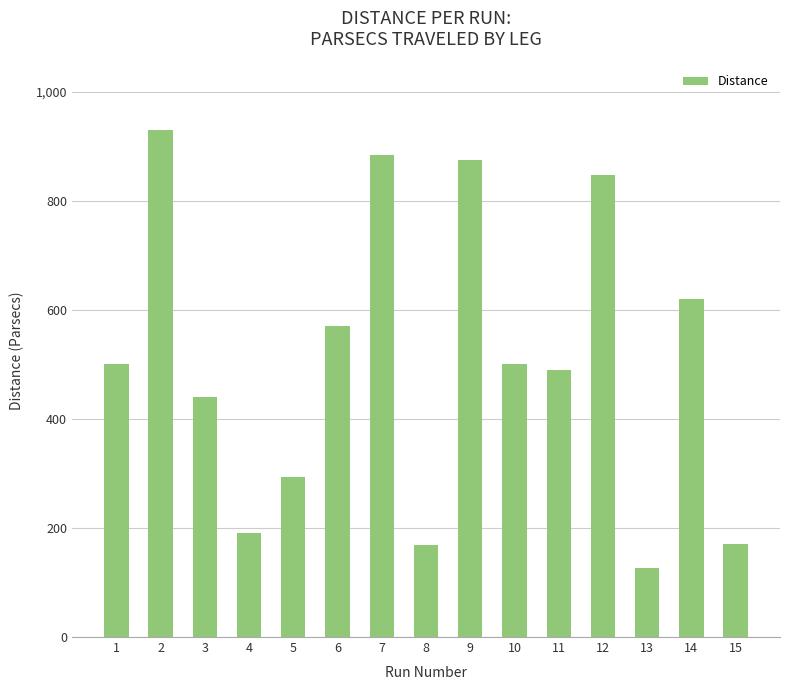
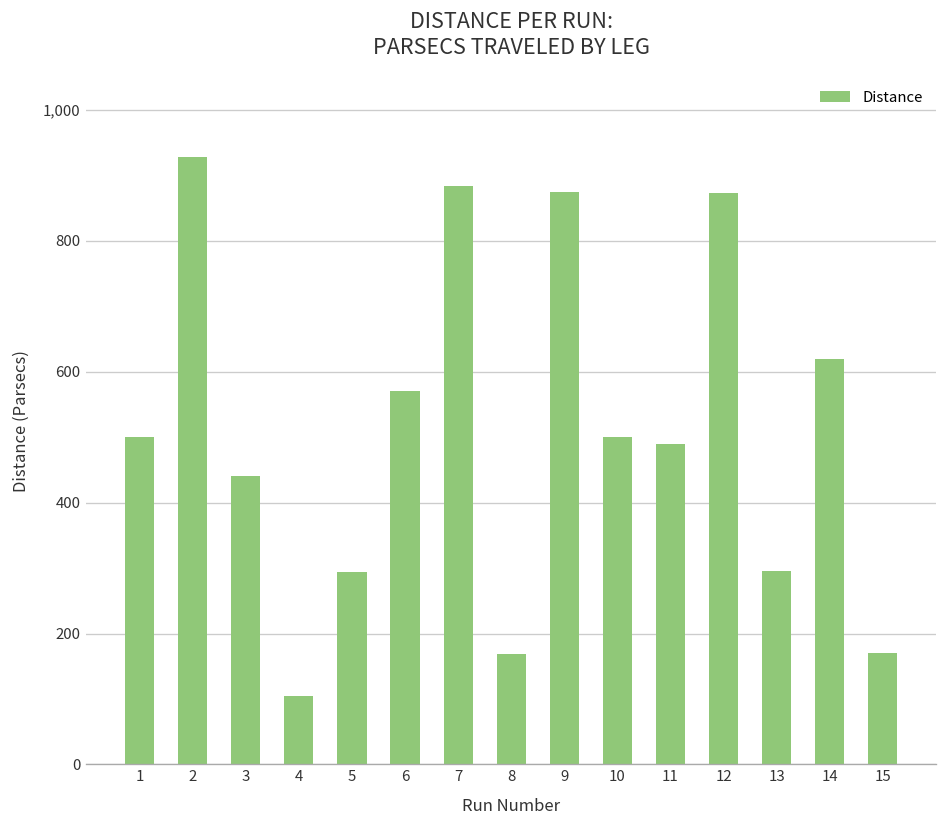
4: 190 -> 100
12: 850 -> 870
13: 130 -> 300
